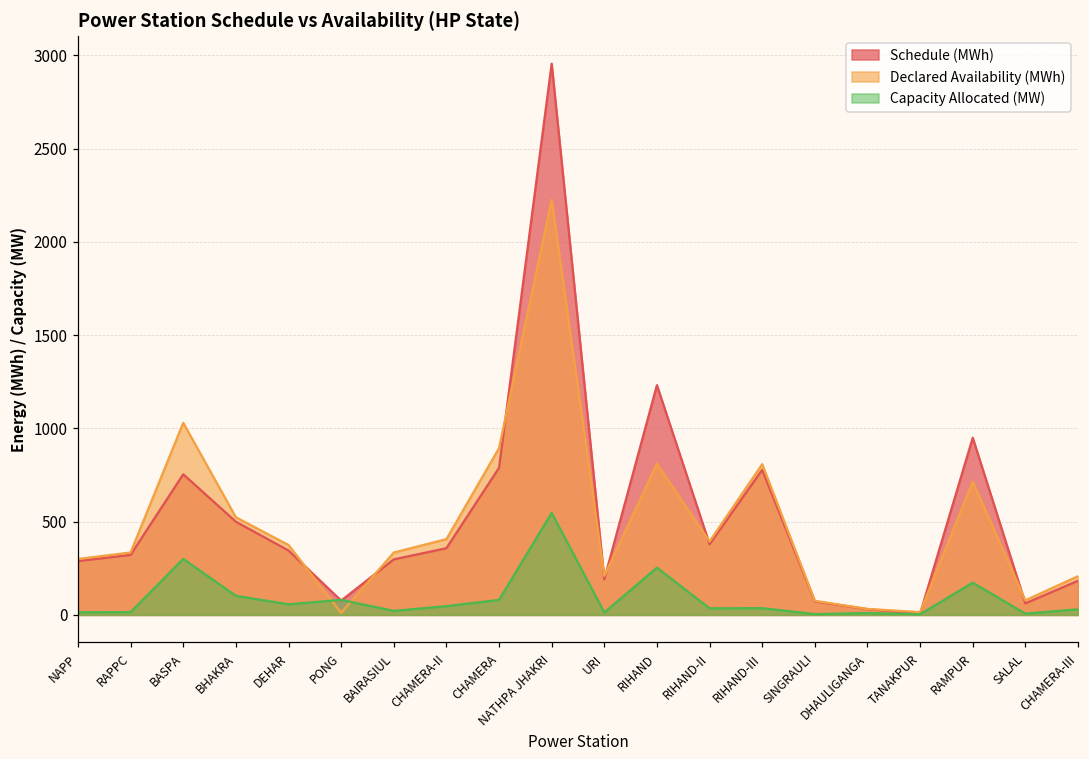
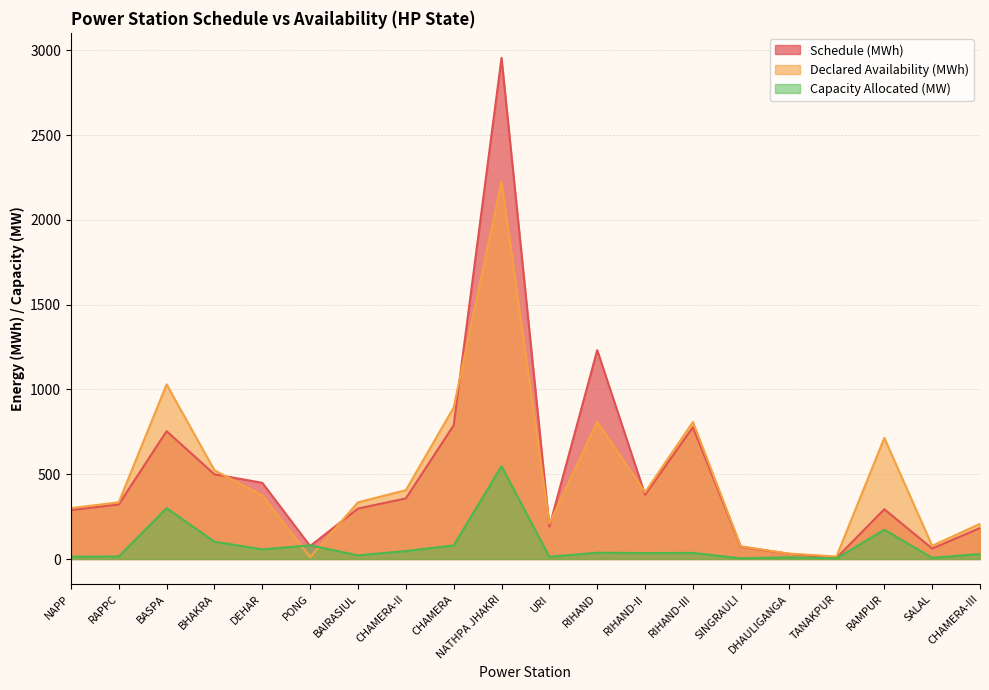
Schedule (MWh), DEHAR: 350 -> 450
Capacity Allocated (MW), RIHAND: 250 -> 40
Schedule (MWh), RAMPUR: 950 -> 290
